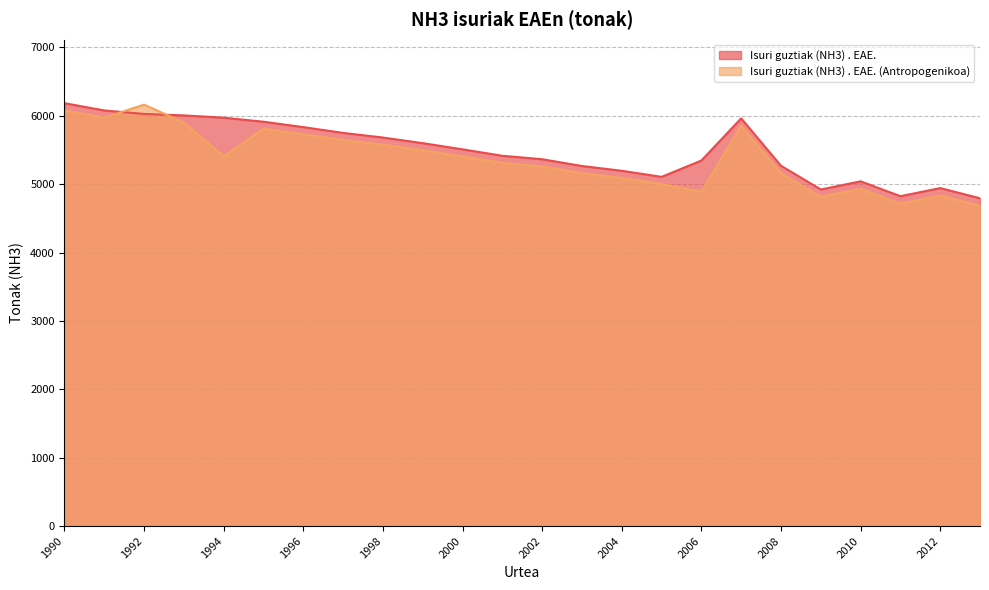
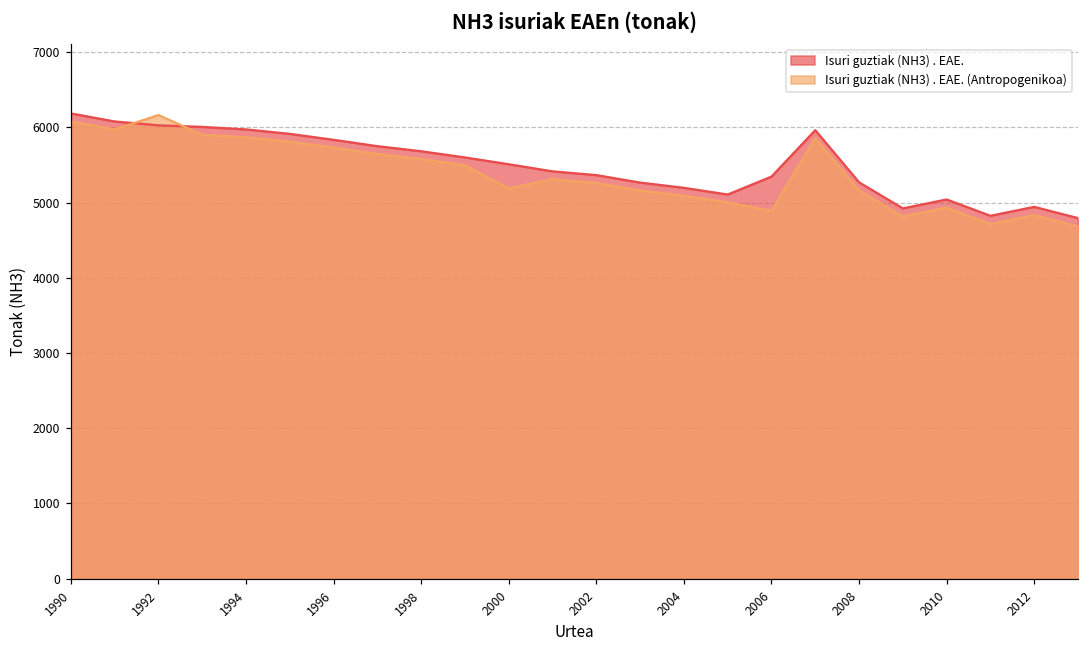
Isuri guztiak (NH3) . EAE. (Antropogenikoa), 1994: 5400 -> 5900
Isuri guztiak (NH3) . EAE. (Antropogenikoa), 2000: 5400 -> 5200
